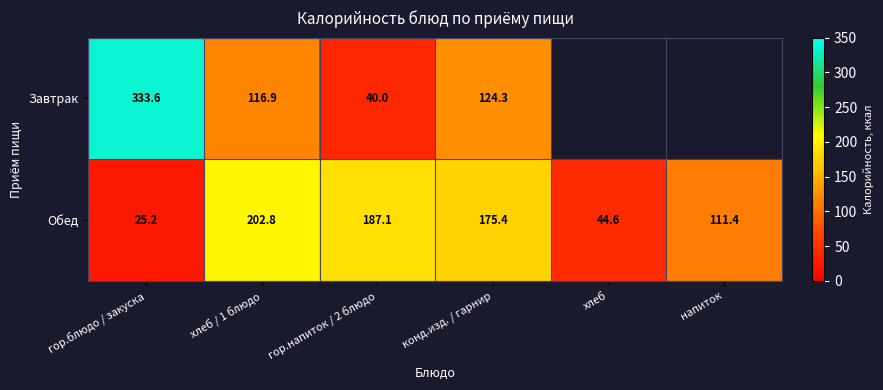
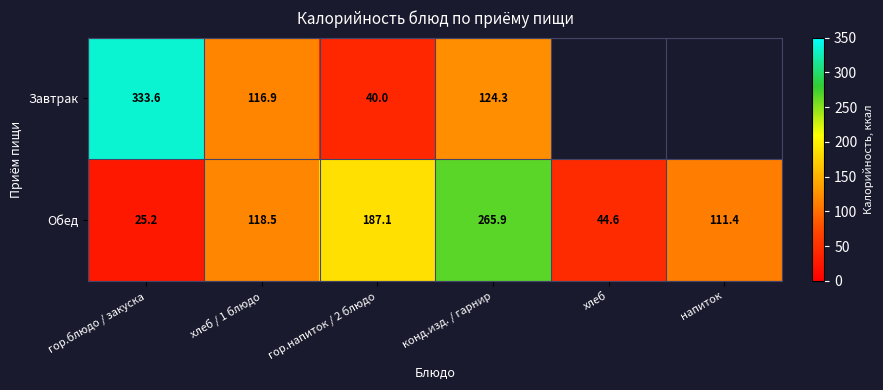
Обед, хлеб / 1 блюдо: 202.8 -> 118.5
Обед, конд.изд. / гарнир: 175.4 -> 265.9
